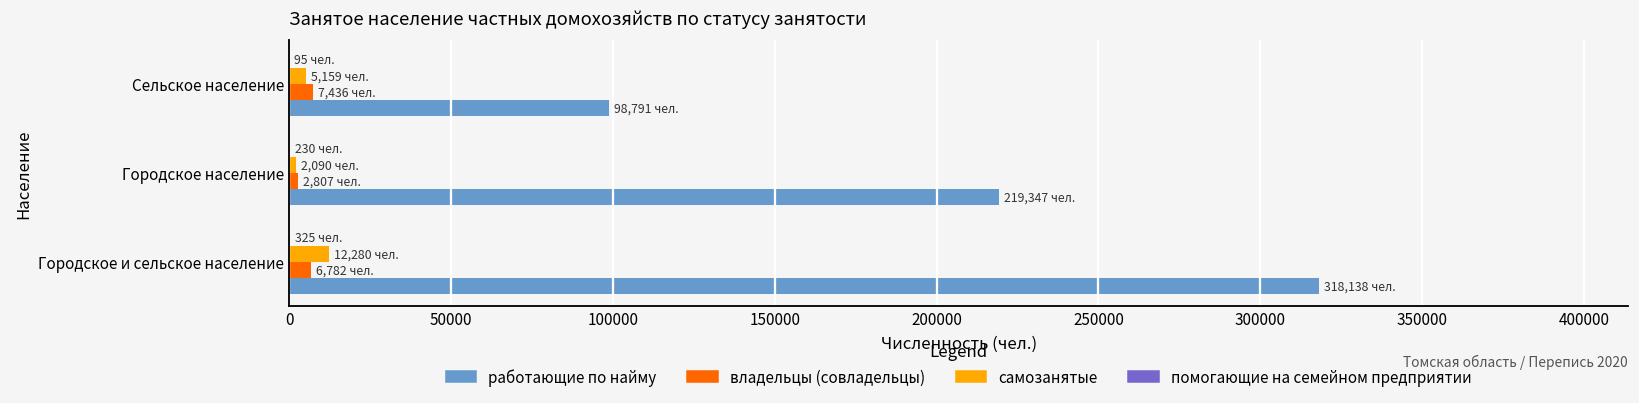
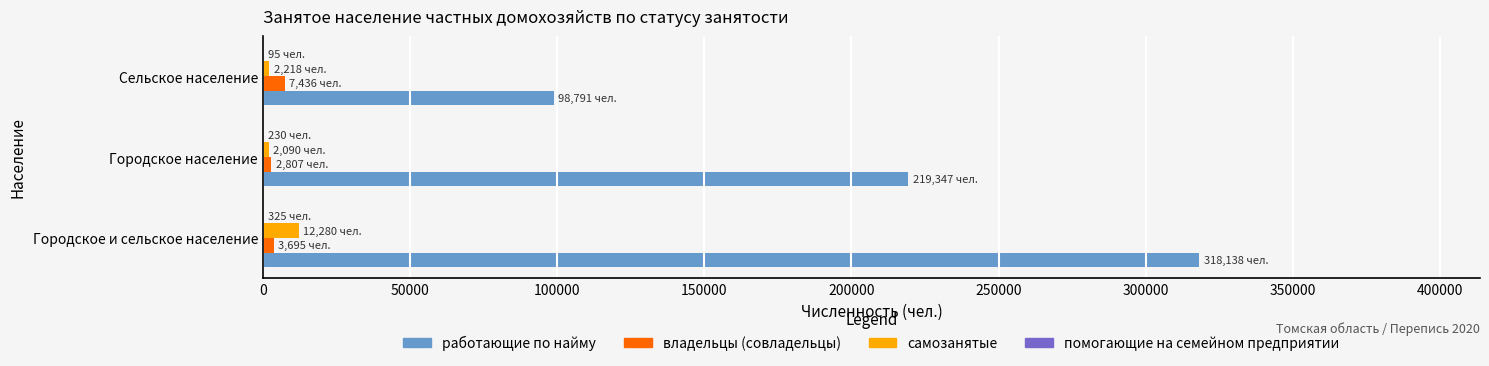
самозанятые, Сельское население: 5,159 -> 2,218
владельцы (совладельцы), Городское и сельское население: 6,782 -> 3,695
